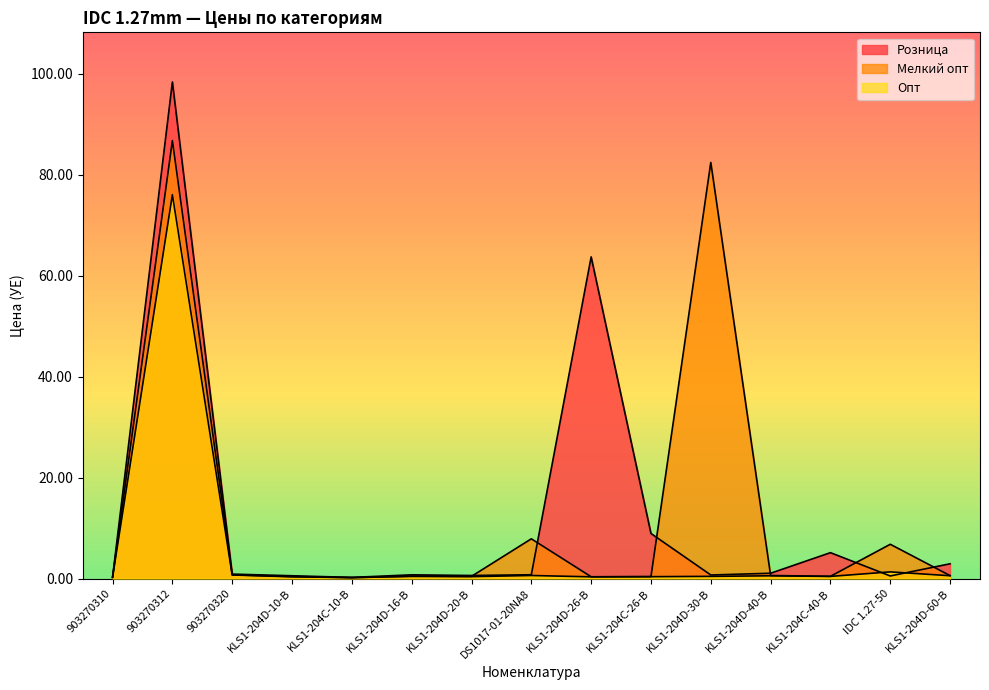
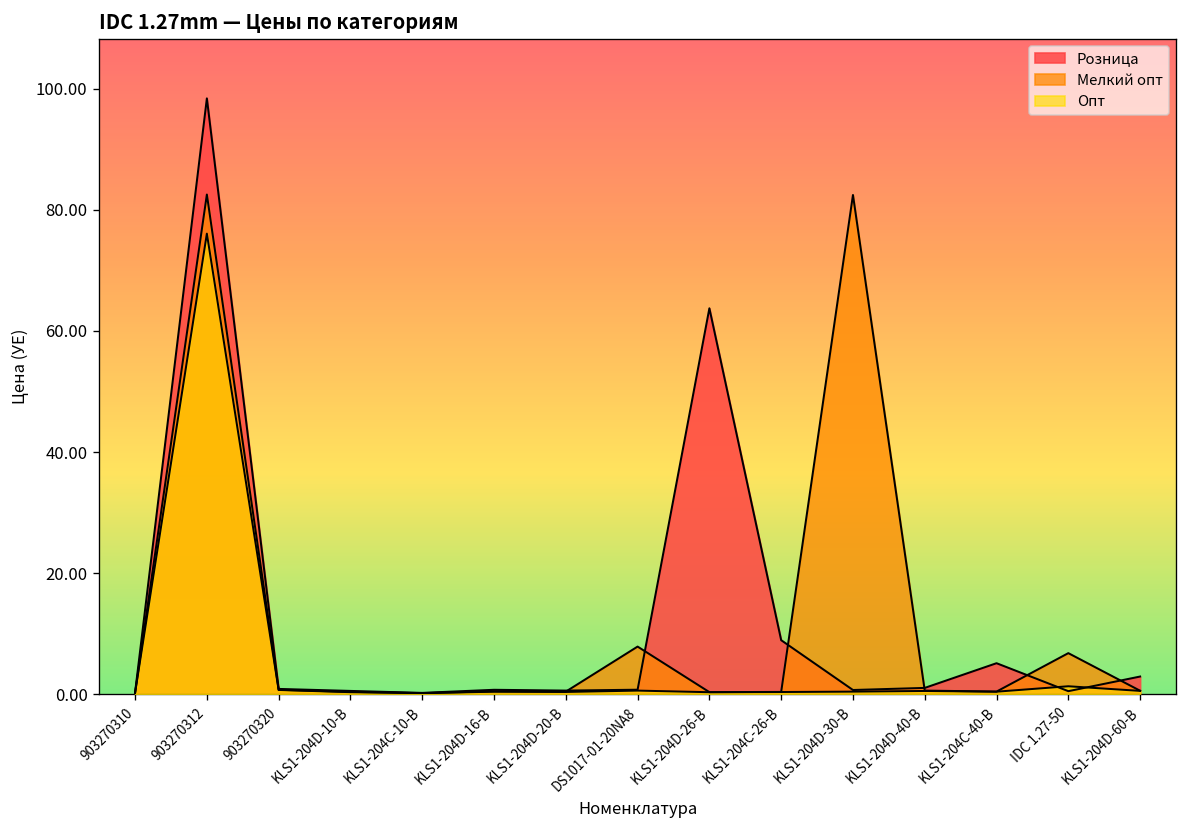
Мелкий опт, 903270312: 87 -> 83
